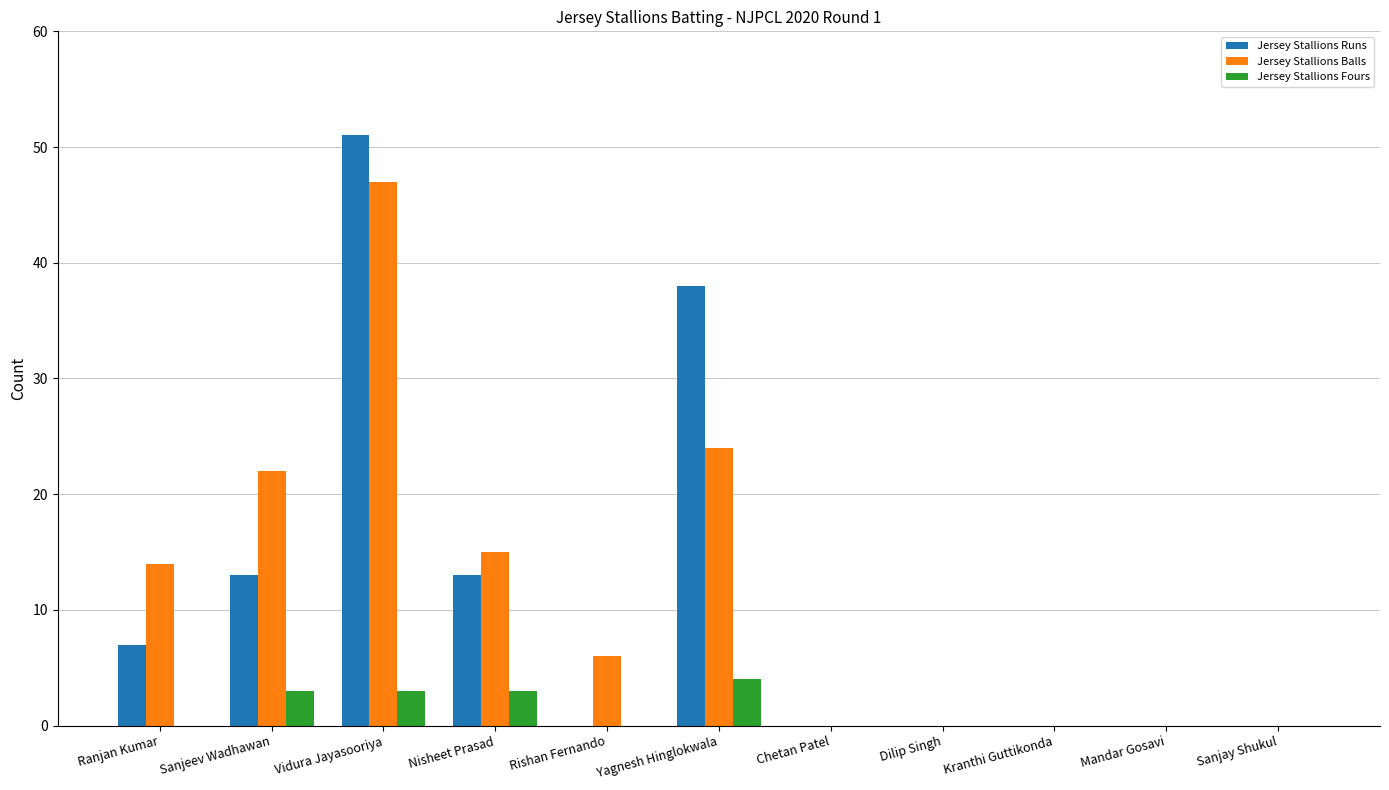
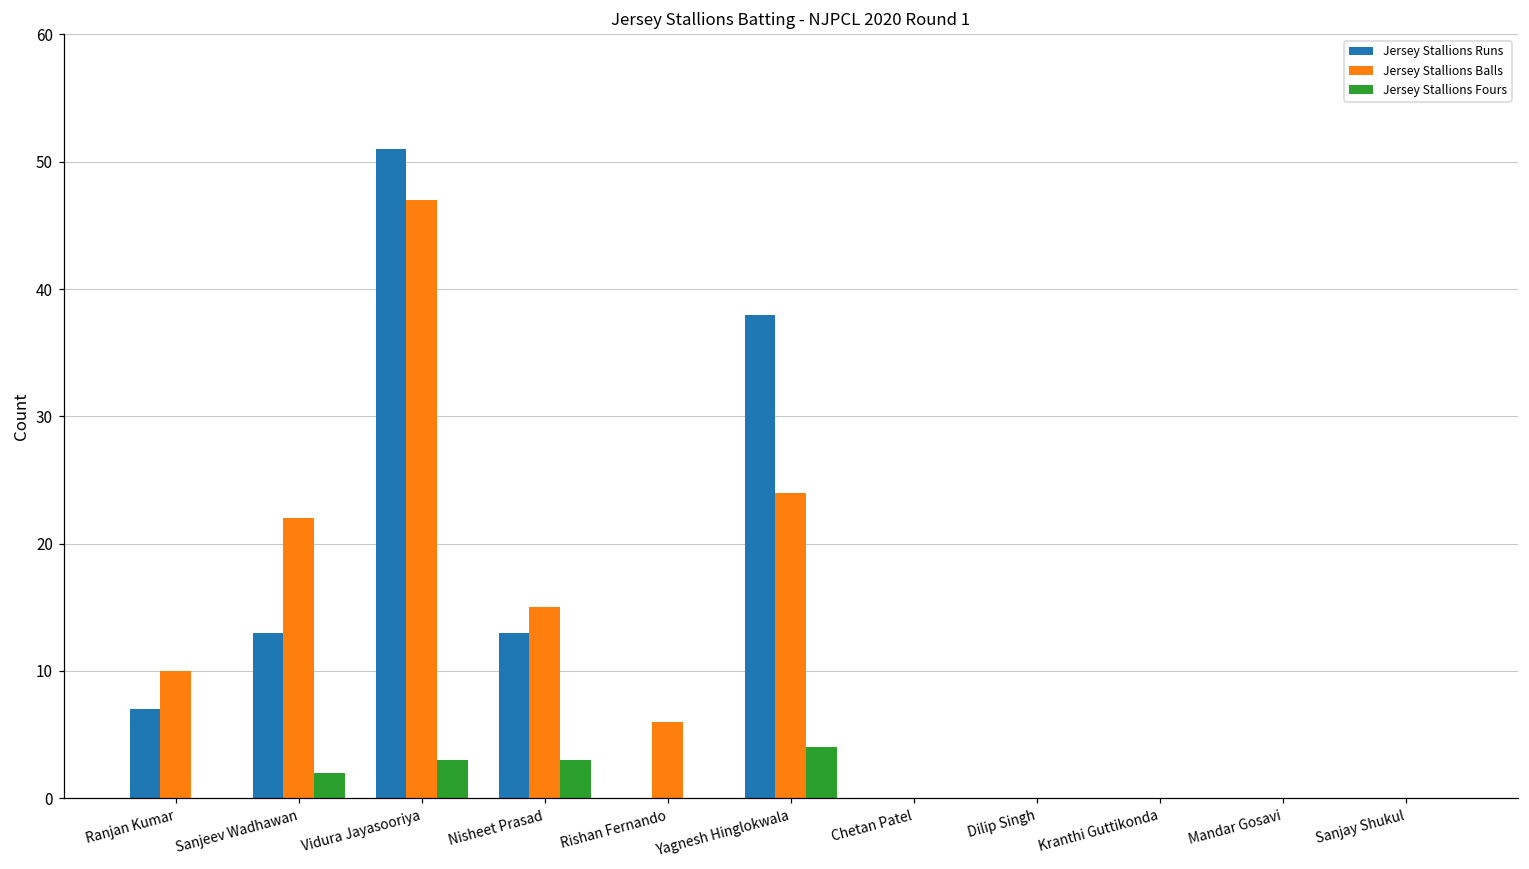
Jersey Stallions Balls, Ranjan Kumar: 14 -> 10
Jersey Stallions Fours, Sanjeev Wadhawan: 3 -> 2
